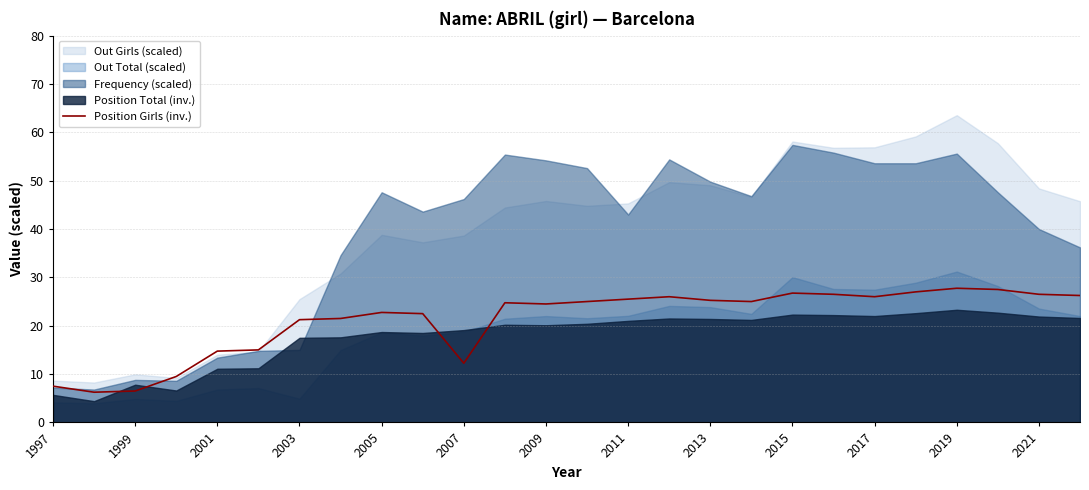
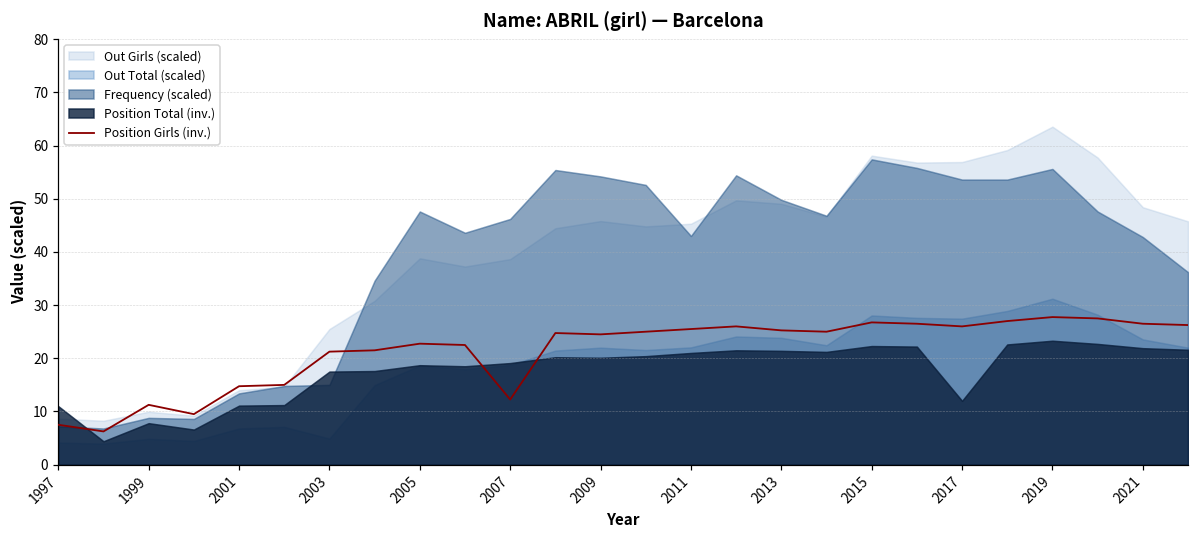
Position Total (inv.), 1997: 6 -> 11
Position Girls (inv.), 1999: 7 -> 11
Out Total (scaled), 2015: 30 -> 28
Position Total (inv.), 2017: 22 -> 12
Frequency (scaled), 2021: 40 -> 43
